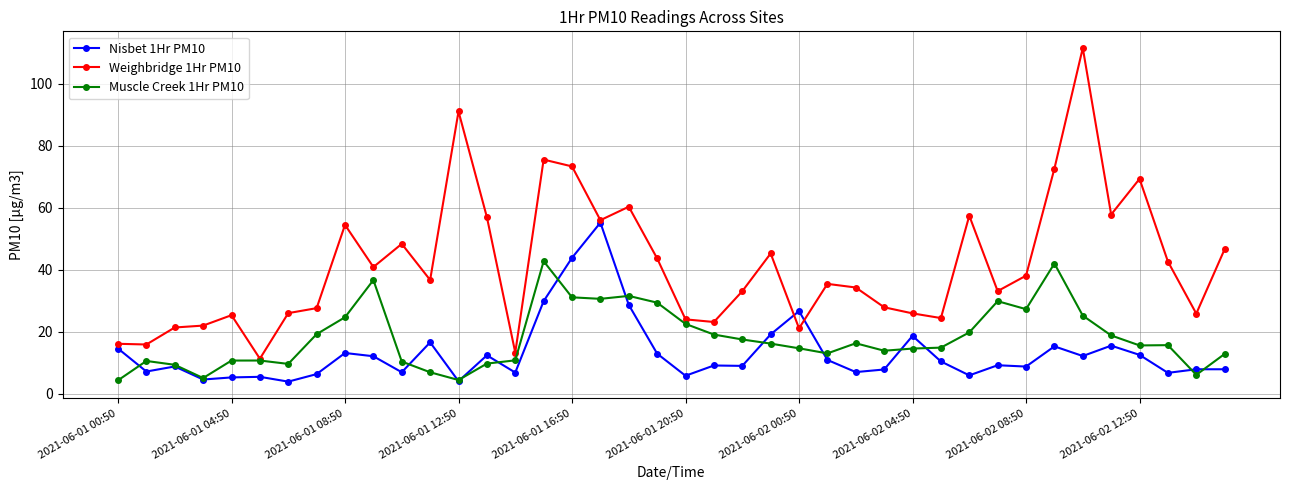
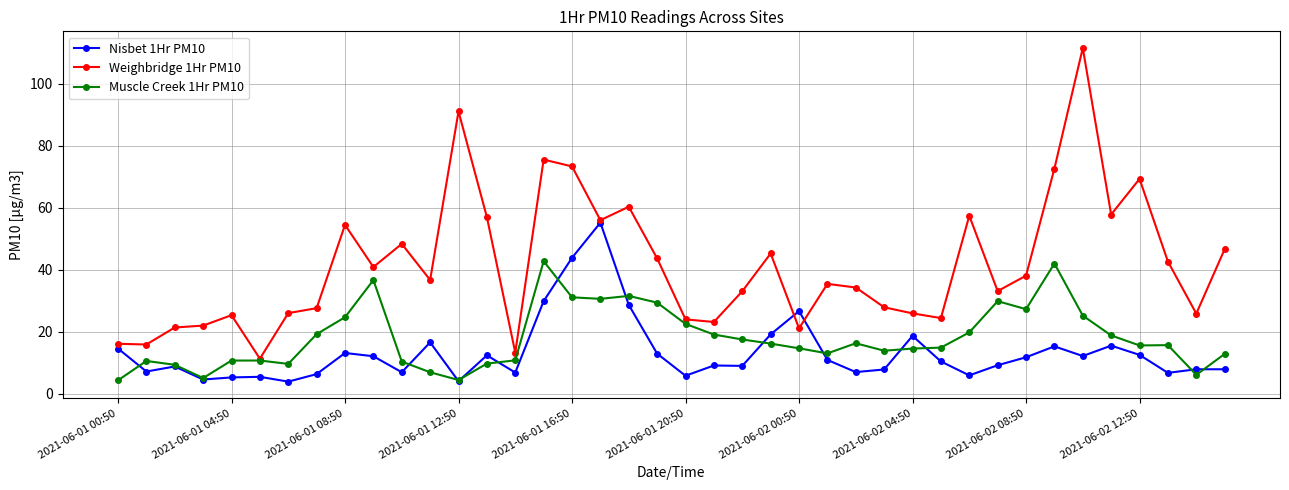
Nisbet 1Hr PM10, 2021-06-02 08:50: 9 -> 12
